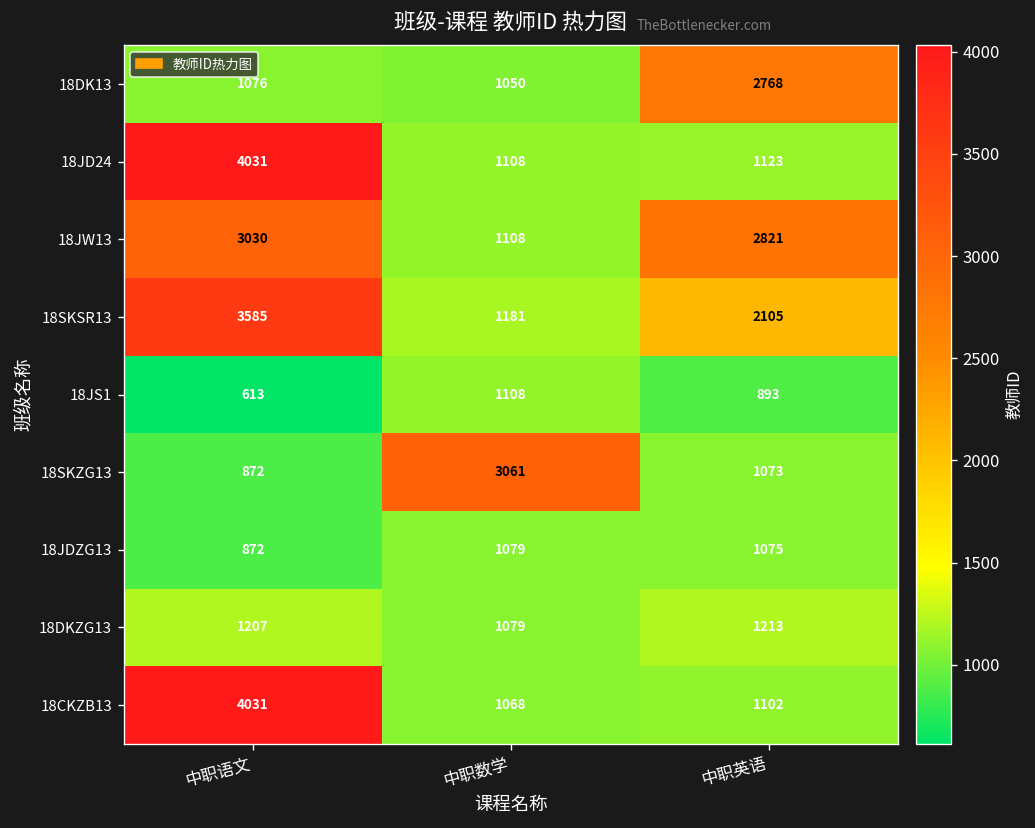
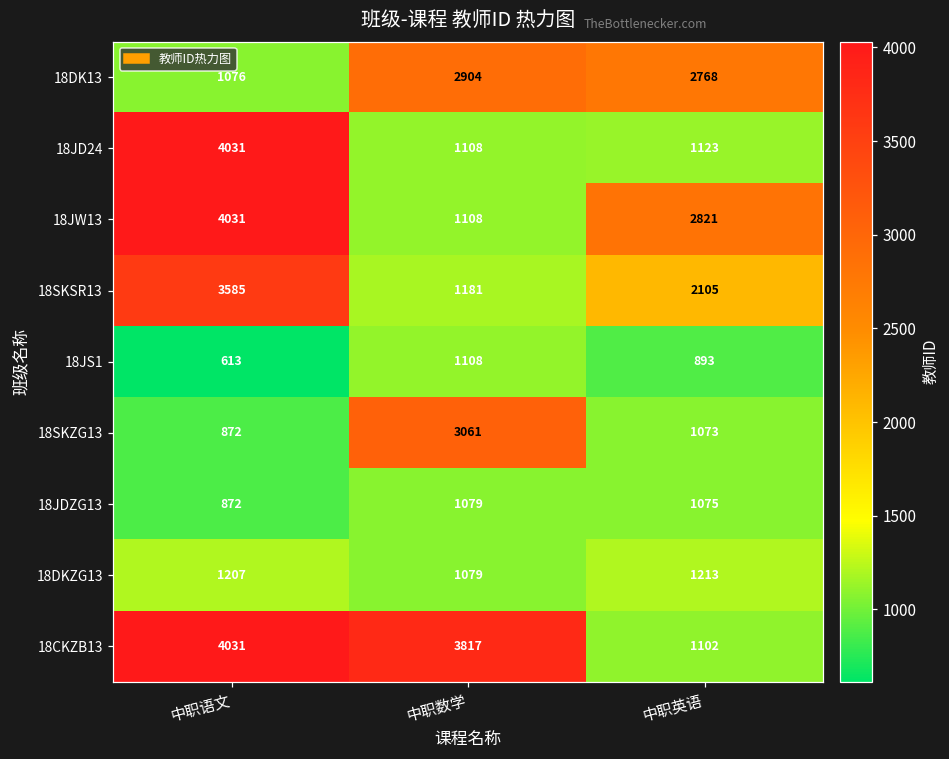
18DK13, 中职数学: 1050 -> 2904
18JW13, 中职语文: 3030 -> 4031
18CKZB13, 中职数学: 1068 -> 3817
